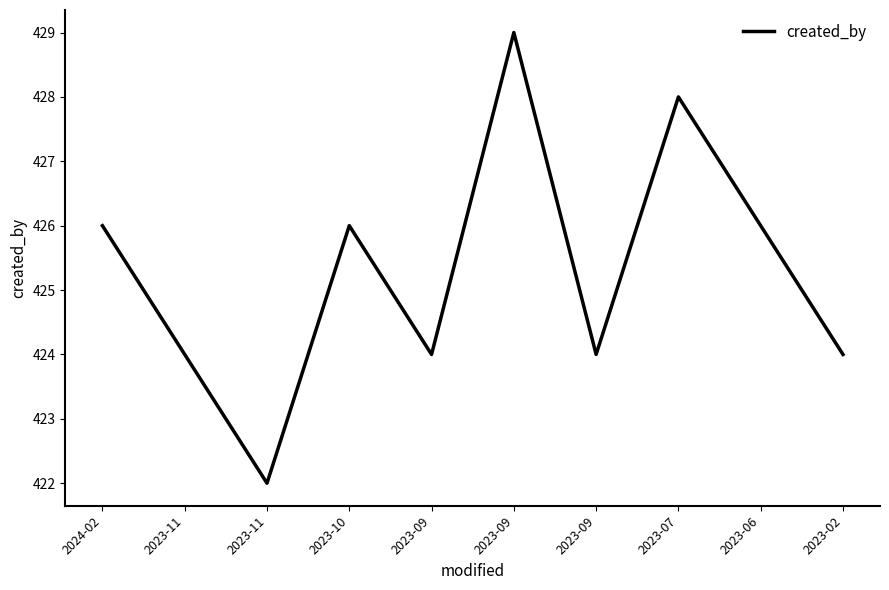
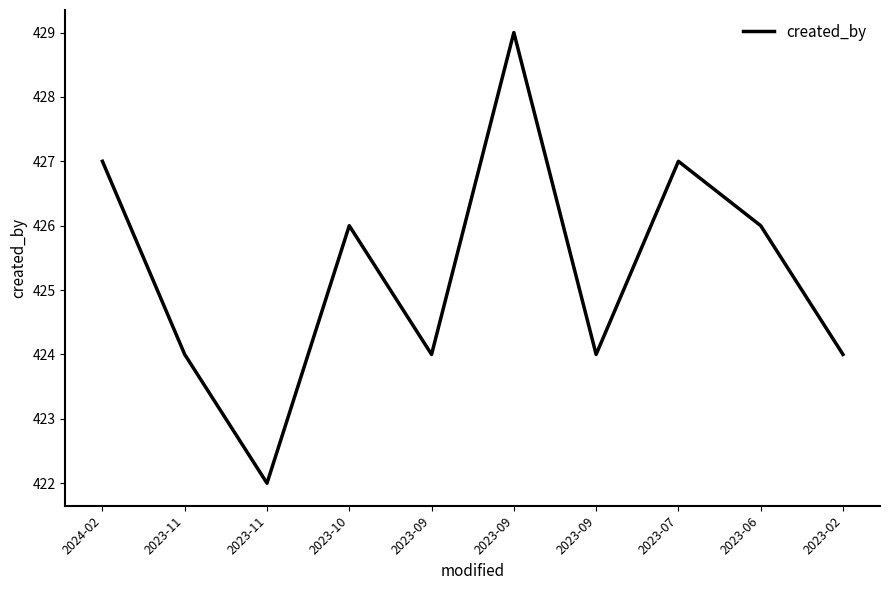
2024-02: 426 -> 427
2023-07: 428 -> 427
